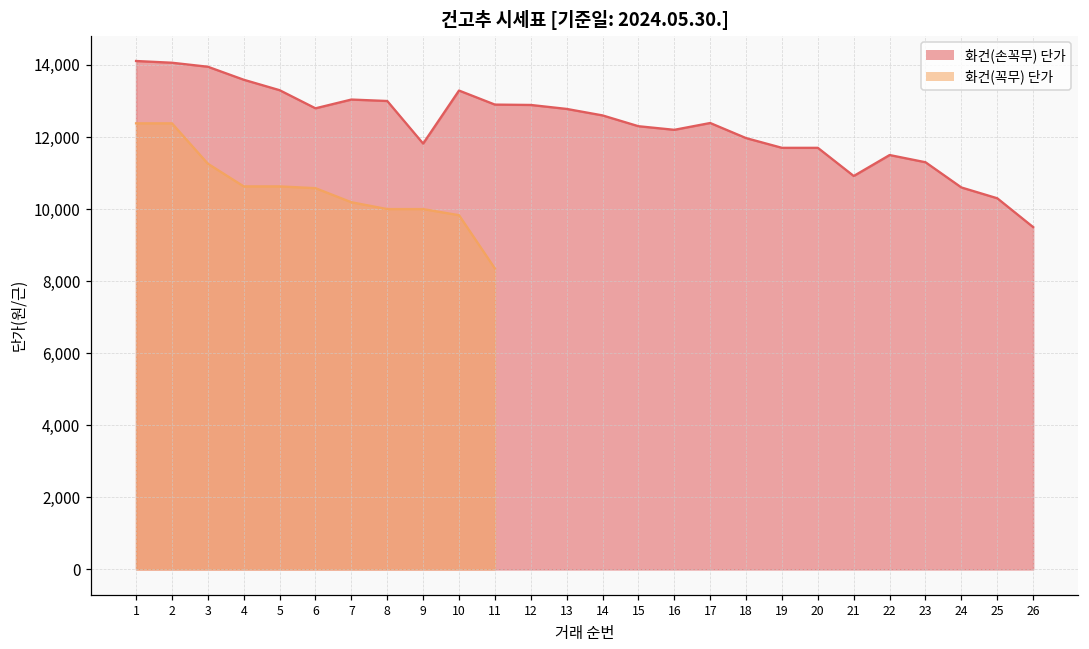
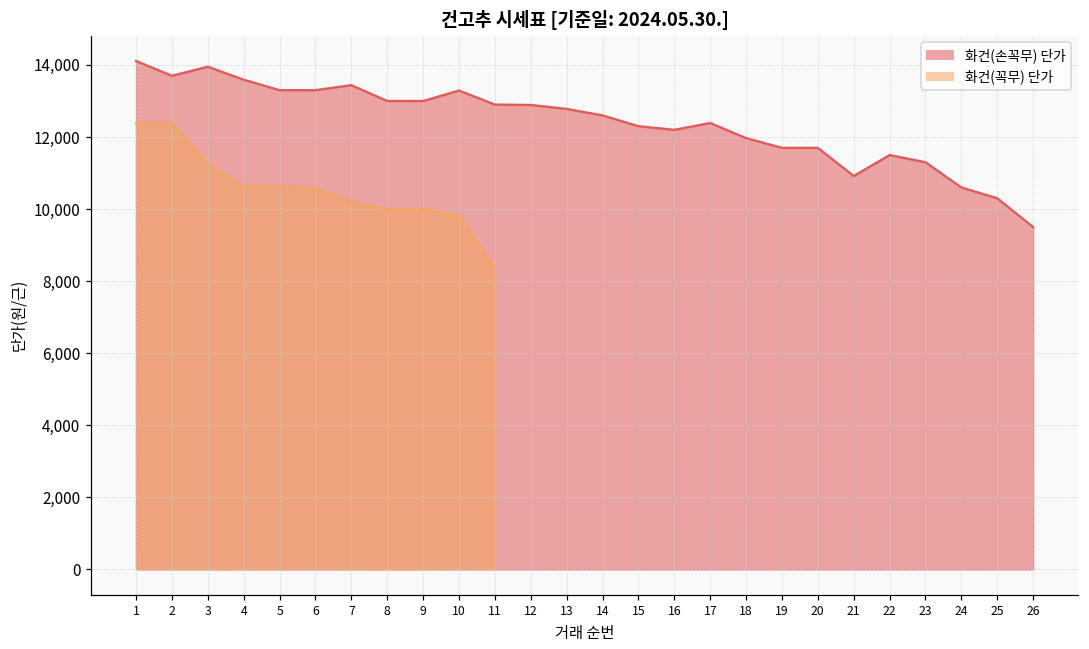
화건(손꼭무) 단가, 2: 14,100 -> 13,700
화건(손꼭무) 단가, 6: 12,800 -> 13,300
화건(손꼭무) 단가, 7: 13,000 -> 13,400
화건(손꼭무) 단가, 9: 11,800 -> 13,000
